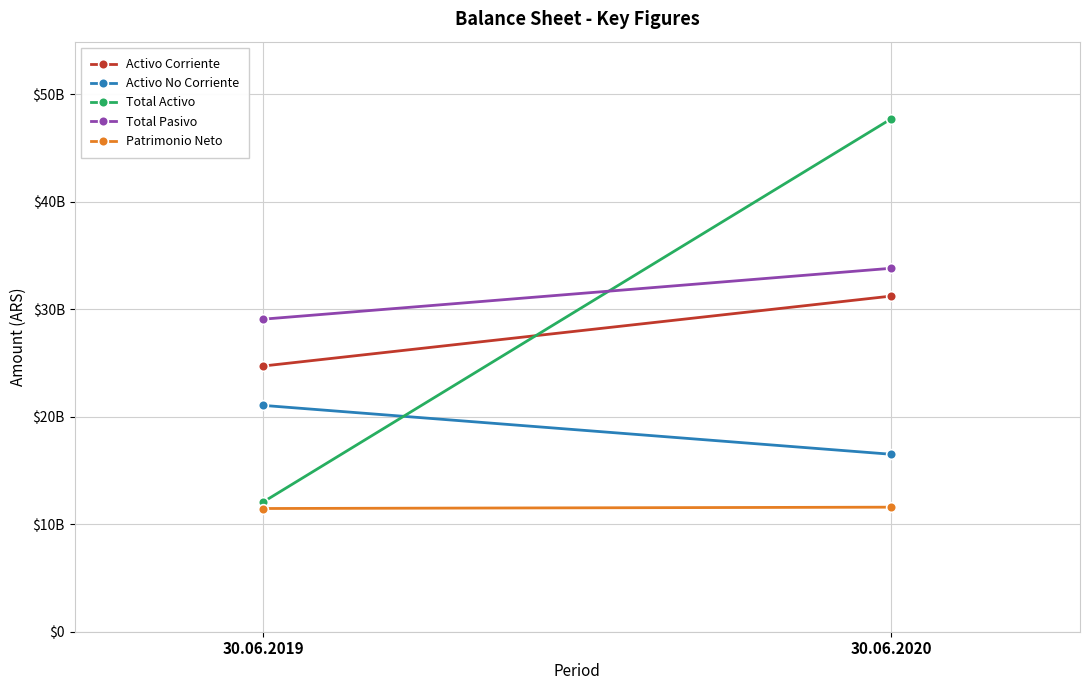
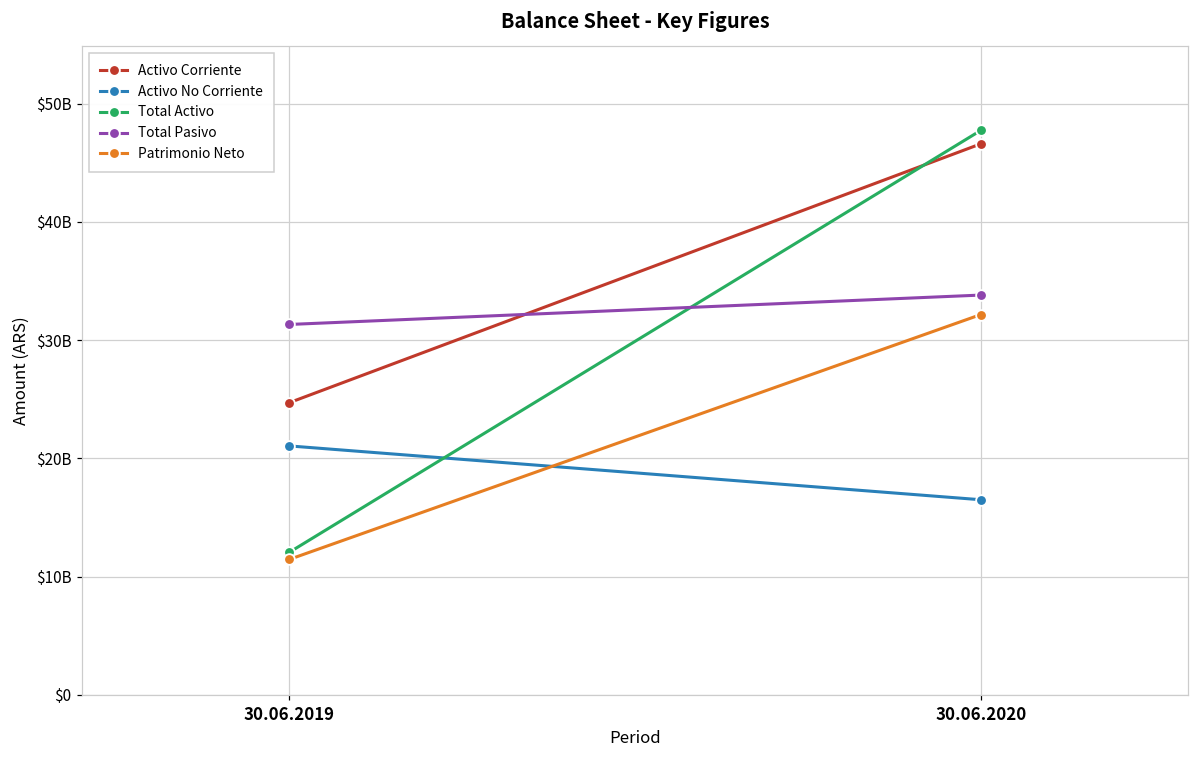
Total Pasivo, 30.06.2019: $29100000000 -> $31300000000
Activo Corriente, 30.06.2020: $31200000000 -> $46600000000
Patrimonio Neto, 30.06.2020: $11600000000 -> $32200000000
